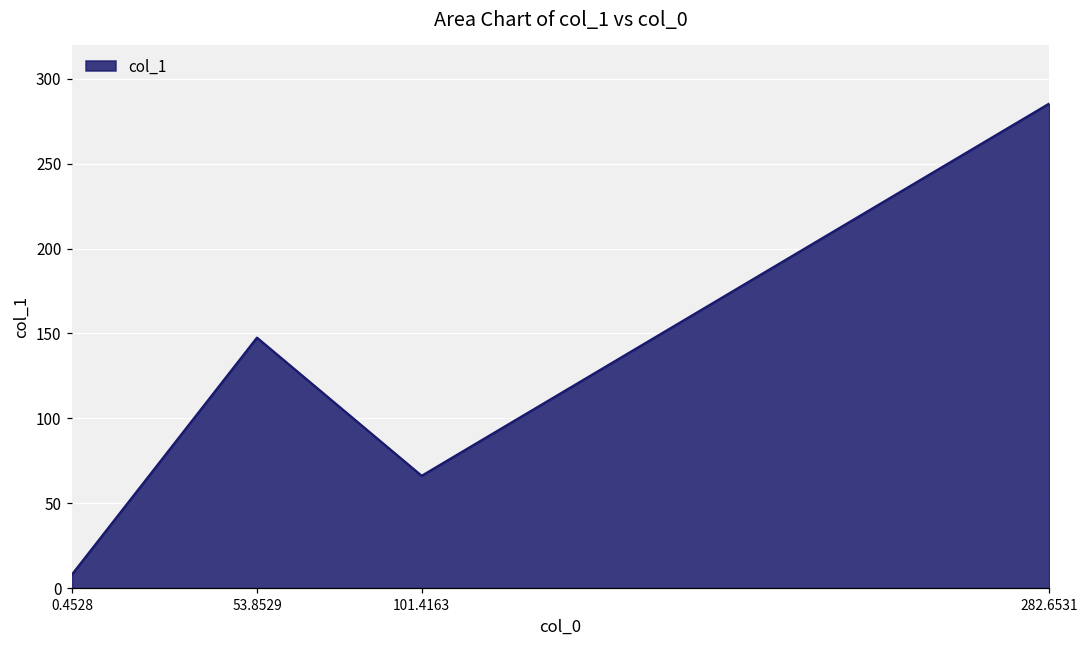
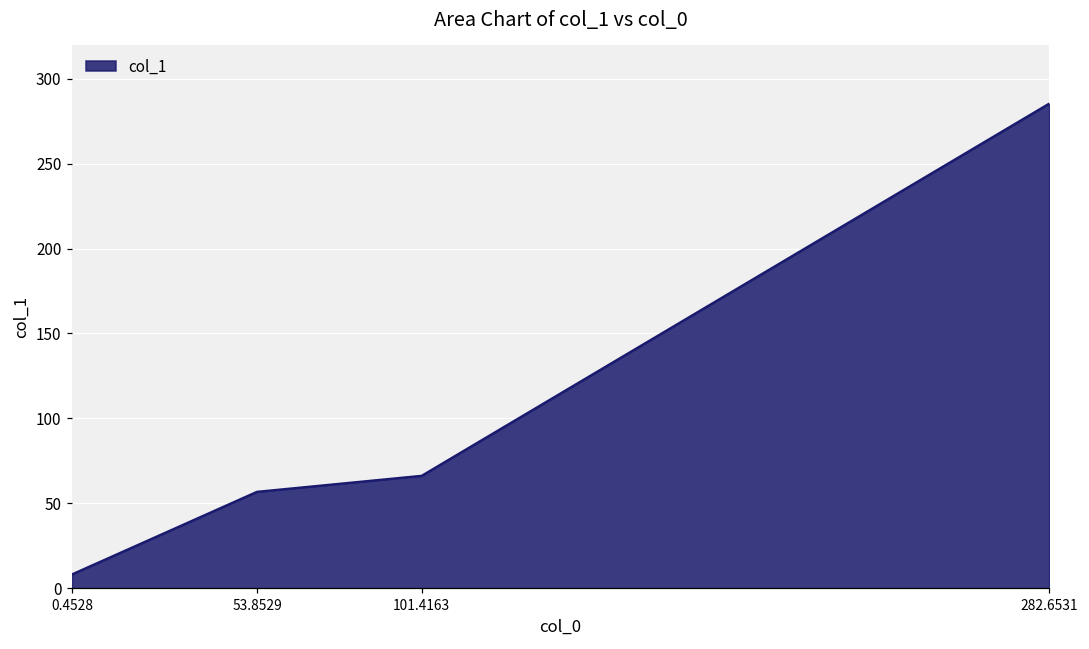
53.8529: 148 -> 57
